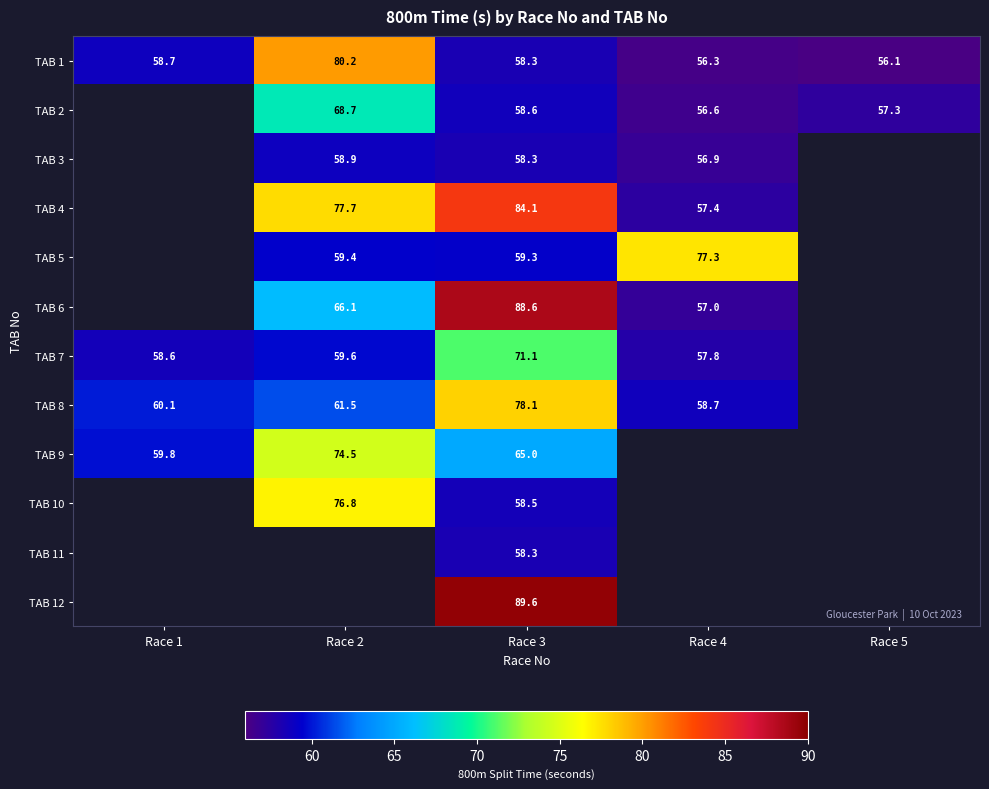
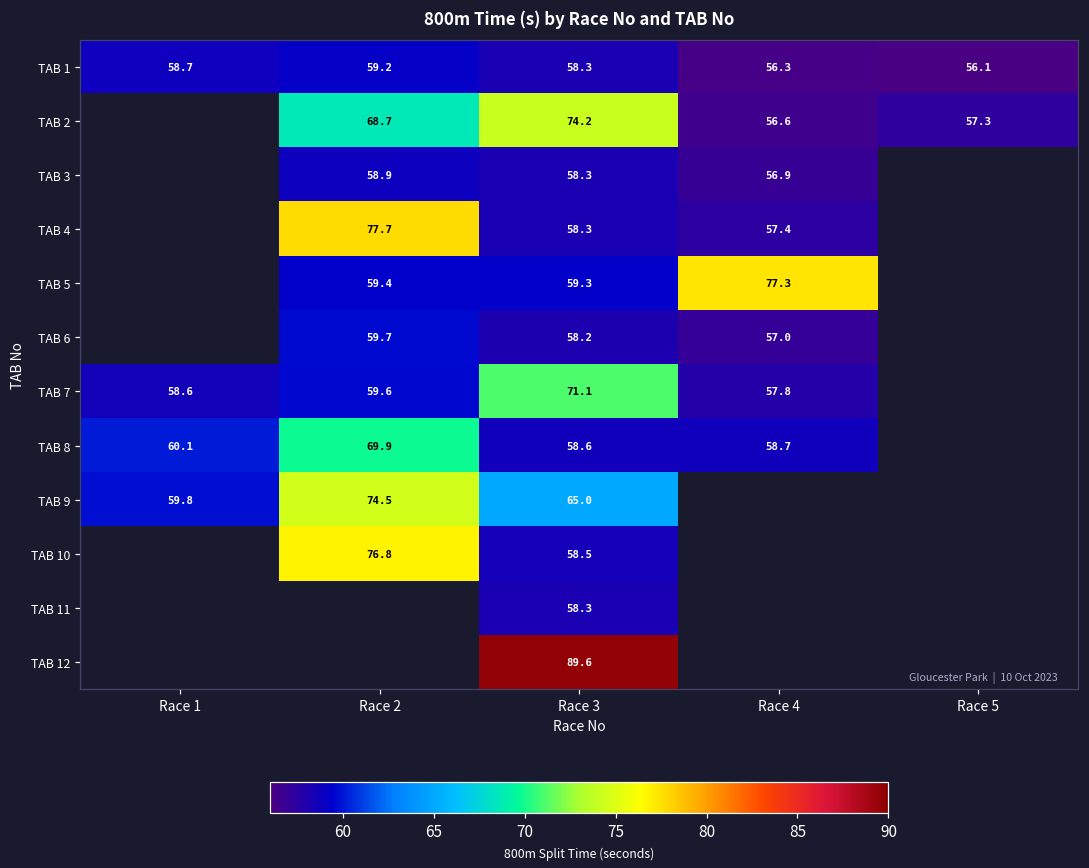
TAB 1, Race 2: 80.2 -> 59.2
TAB 2, Race 3: 58.6 -> 74.2
TAB 4, Race 3: 84.1 -> 58.3
TAB 6, Race 2: 66.1 -> 59.7
TAB 6, Race 3: 88.6 -> 58.2
TAB 8, Race 2: 61.5 -> 69.9
TAB 8, Race 3: 78.1 -> 58.6
